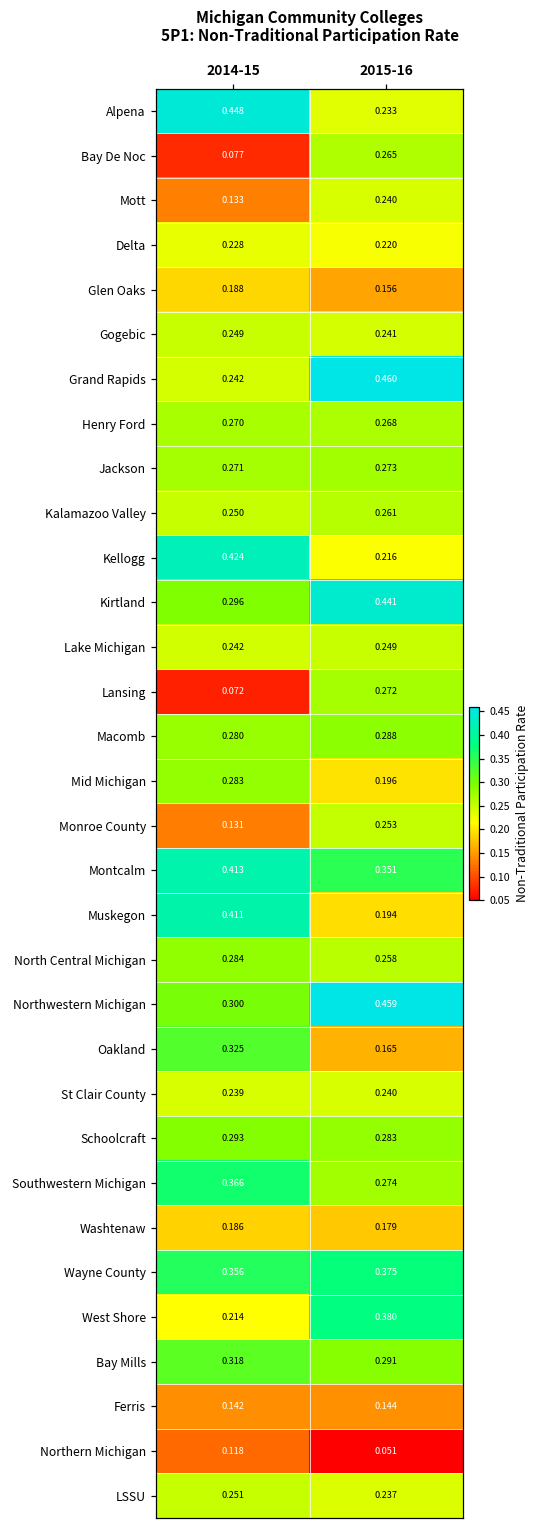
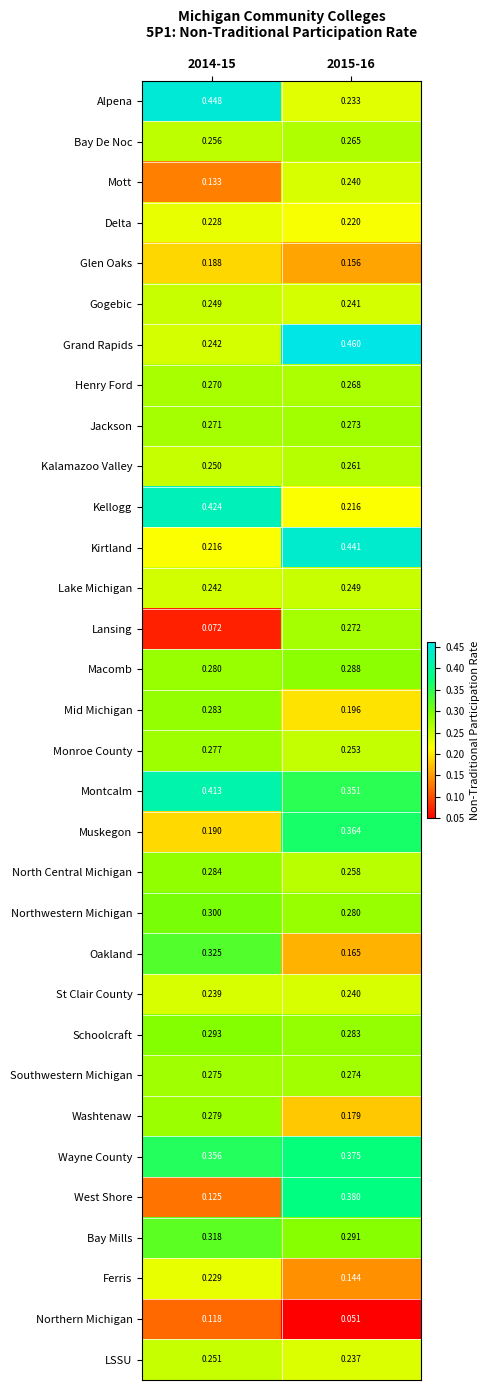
Bay De Noc, 2014-15: 0.077 -> 0.256
Kirtland, 2014-15: 0.296 -> 0.216
Monroe County, 2014-15: 0.131 -> 0.277
Muskegon, 2014-15: 0.411 -> 0.190
Muskegon, 2015-16: 0.194 -> 0.364
Northwestern Michigan, 2015-16: 0.459 -> 0.280
Southwestern Michigan, 2014-15: 0.366 -> 0.275
Washtenaw, 2014-15: 0.186 -> 0.279
West Shore, 2014-15: 0.214 -> 0.125
Ferris, 2014-15: 0.142 -> 0.229
